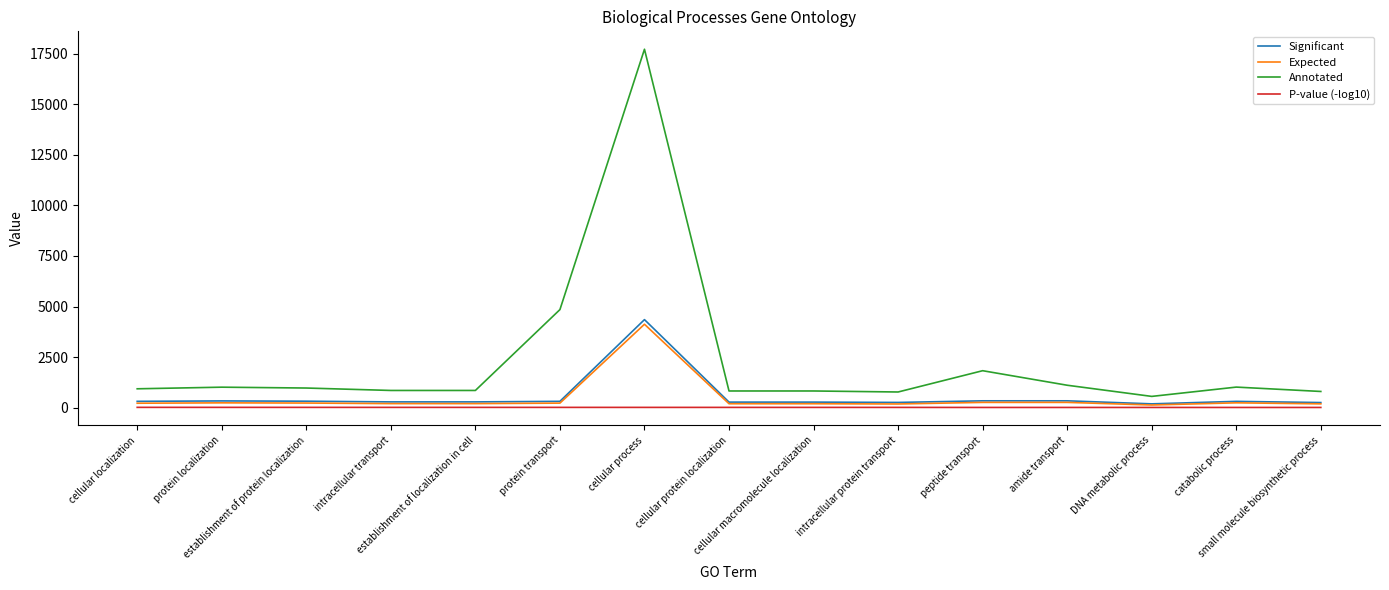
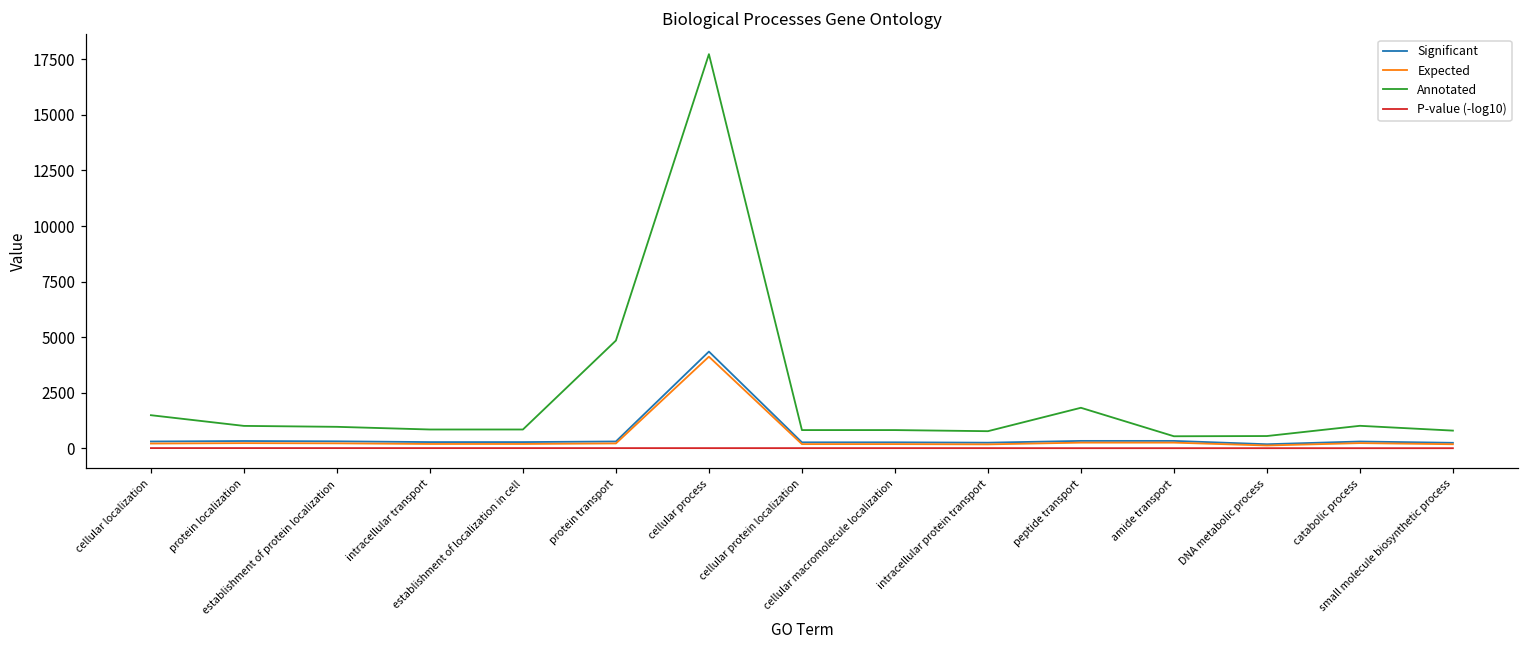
Annotated, cellular localization: 900 -> 1500
Annotated, amide transport: 1100 -> 500
